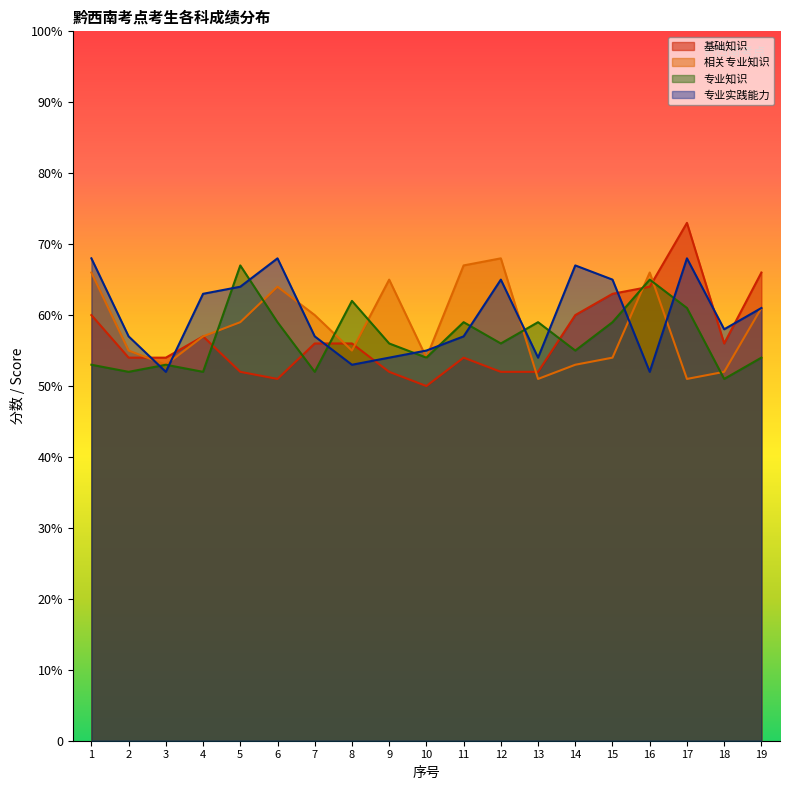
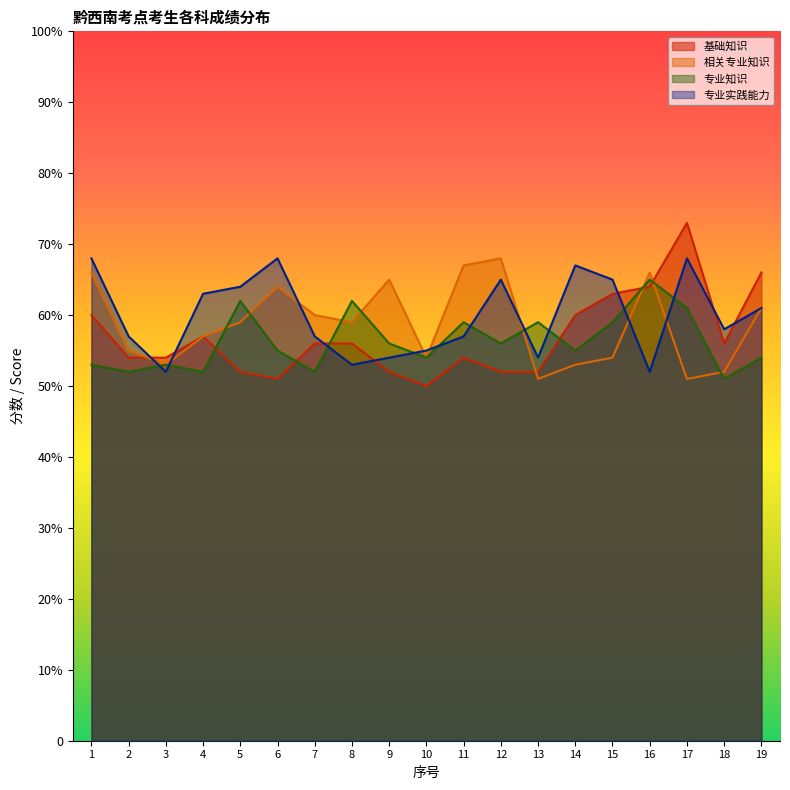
专业知识, 5: 67% -> 62%
专业知识, 6: 59% -> 55%
相关专业知识, 8: 55% -> 59%
